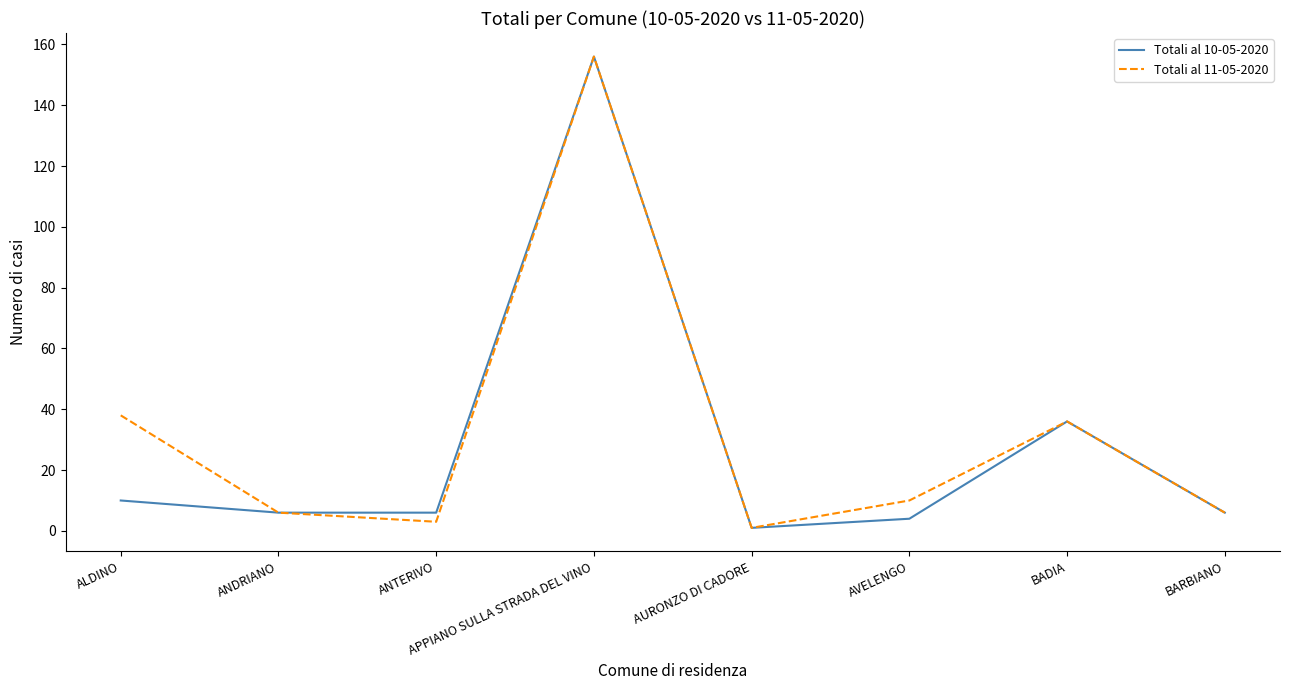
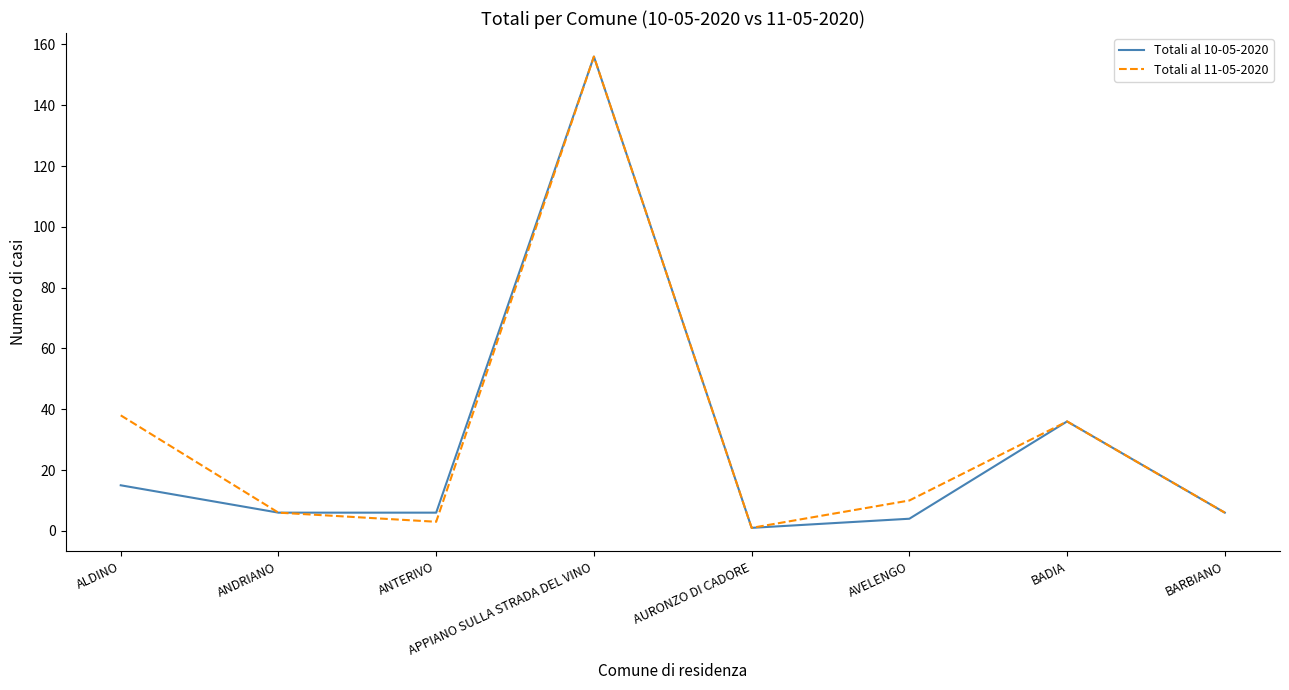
Totali al 10-05-2020, ALDINO: 10 -> 15
